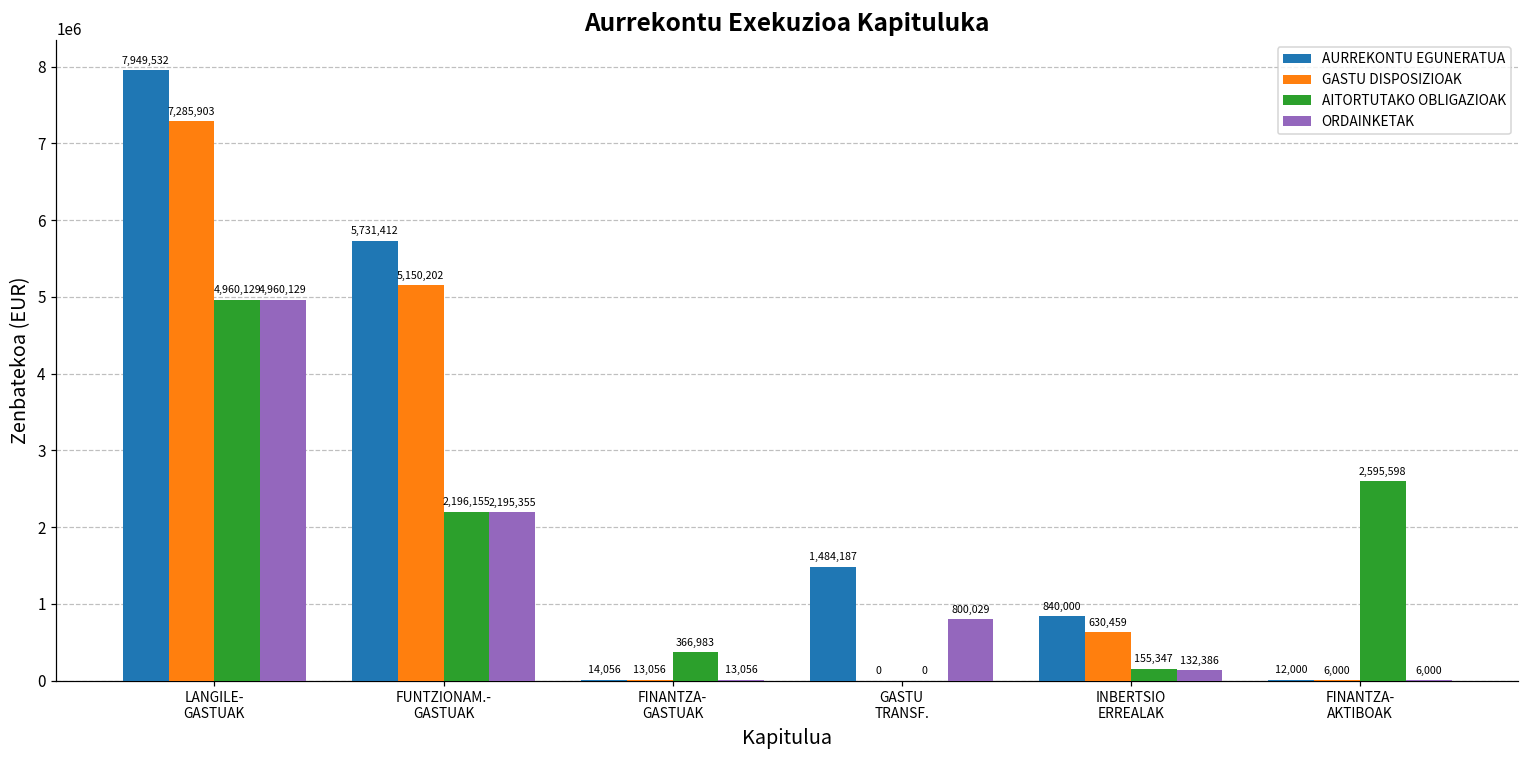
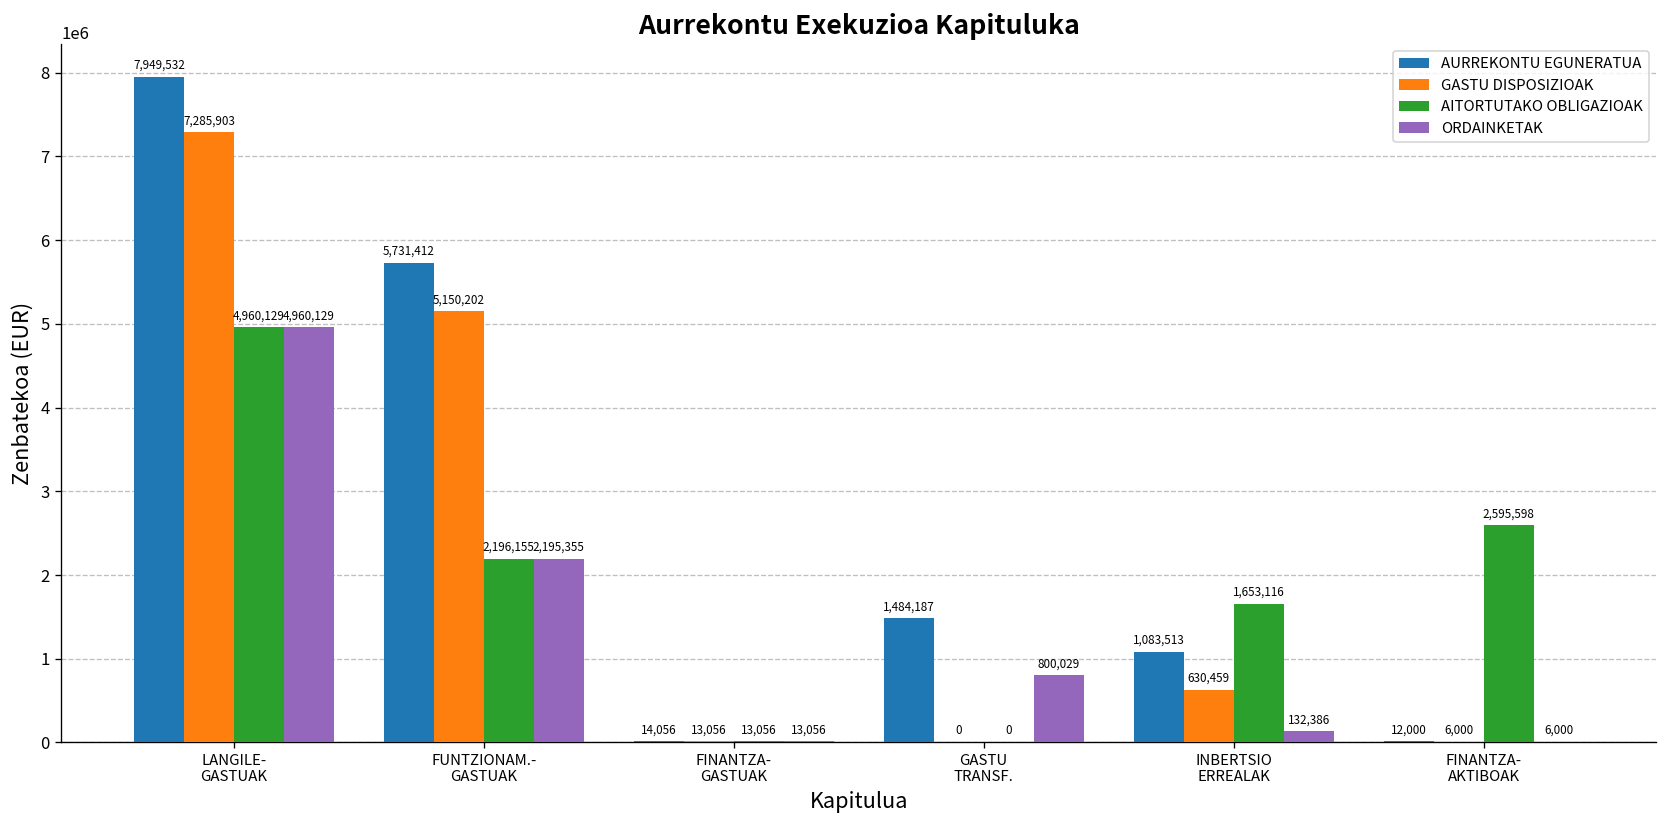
AITORTUTAKO OBLIGAZIOAK, FINANTZA- GASTUAK: 366,983 -> 13,056
AURREKONTU EGUNERATUA, INBERTSIO ERREALAK: 840,000 -> 1,083,513
AITORTUTAKO OBLIGAZIOAK, INBERTSIO ERREALAK: 155,347 -> 1,653,116
